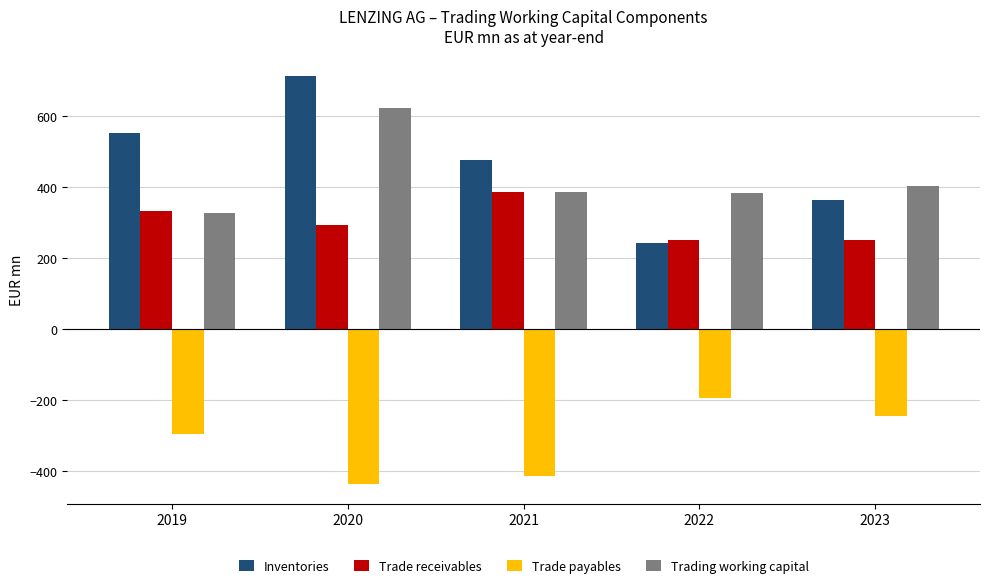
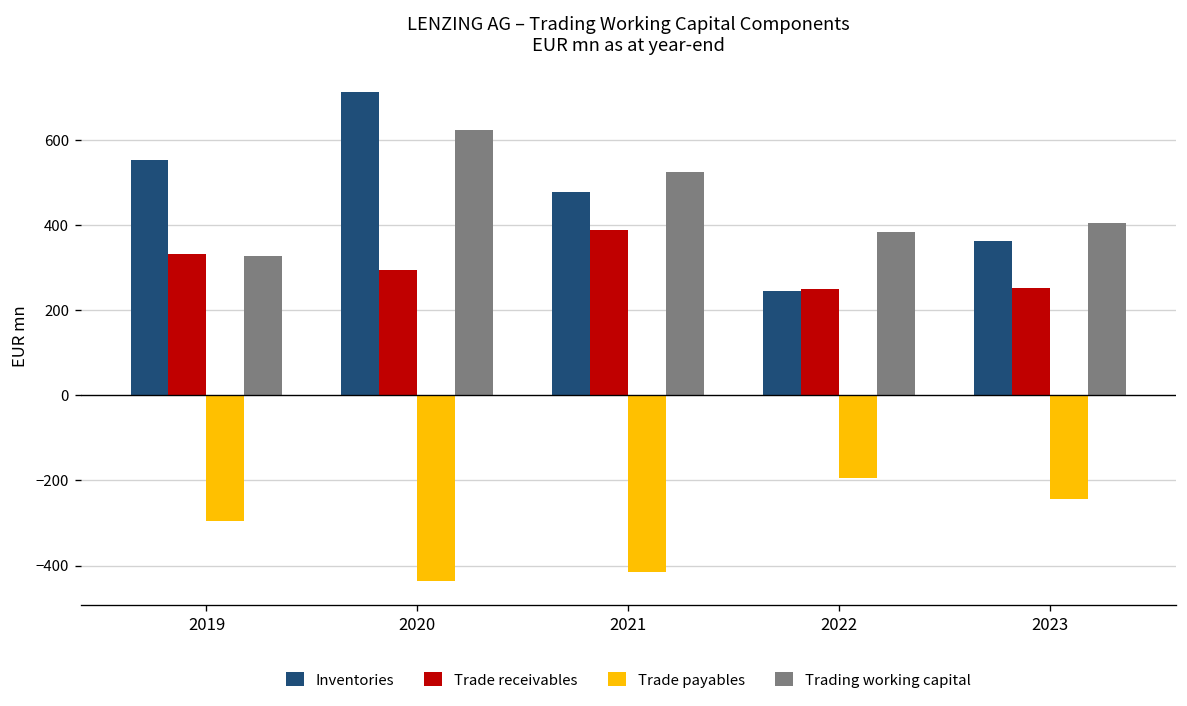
Trading working capital, 2021: 390 -> 520
